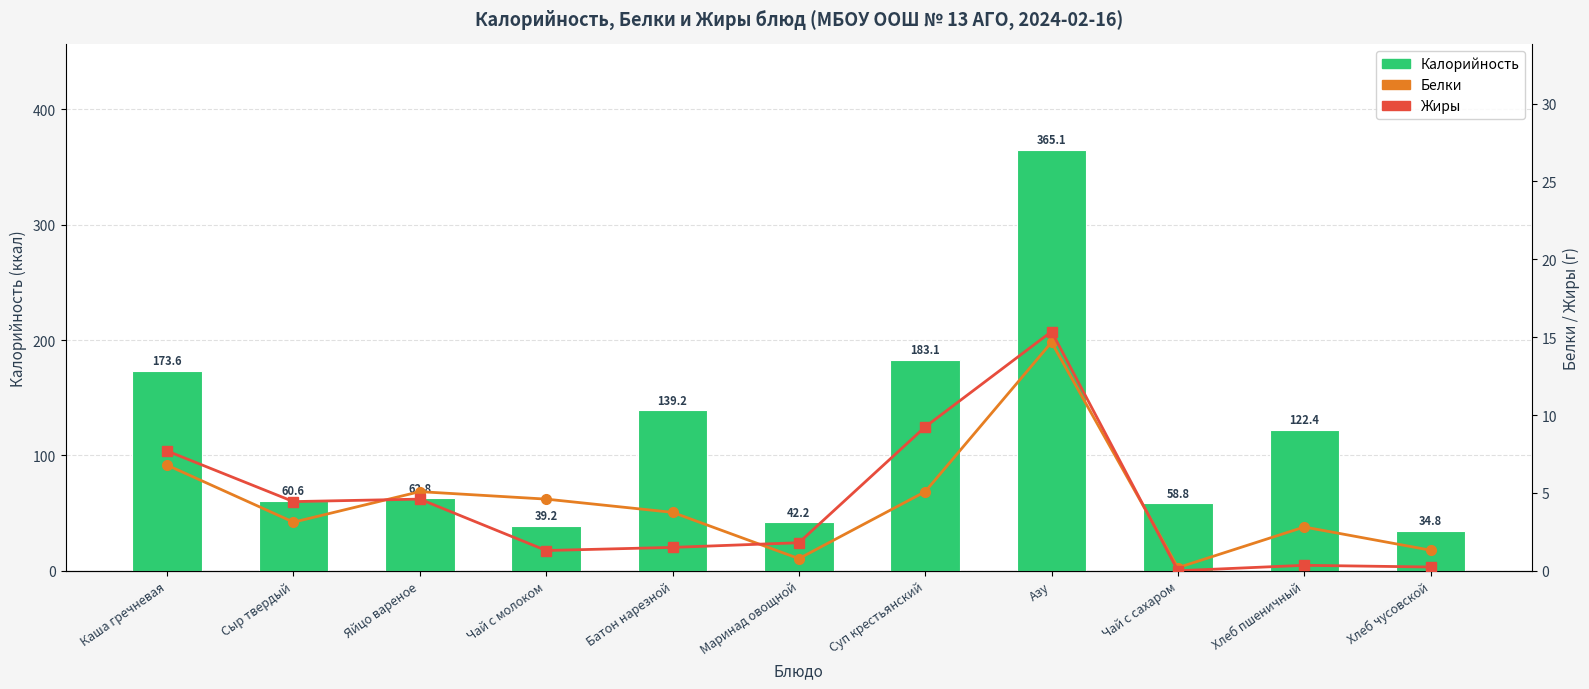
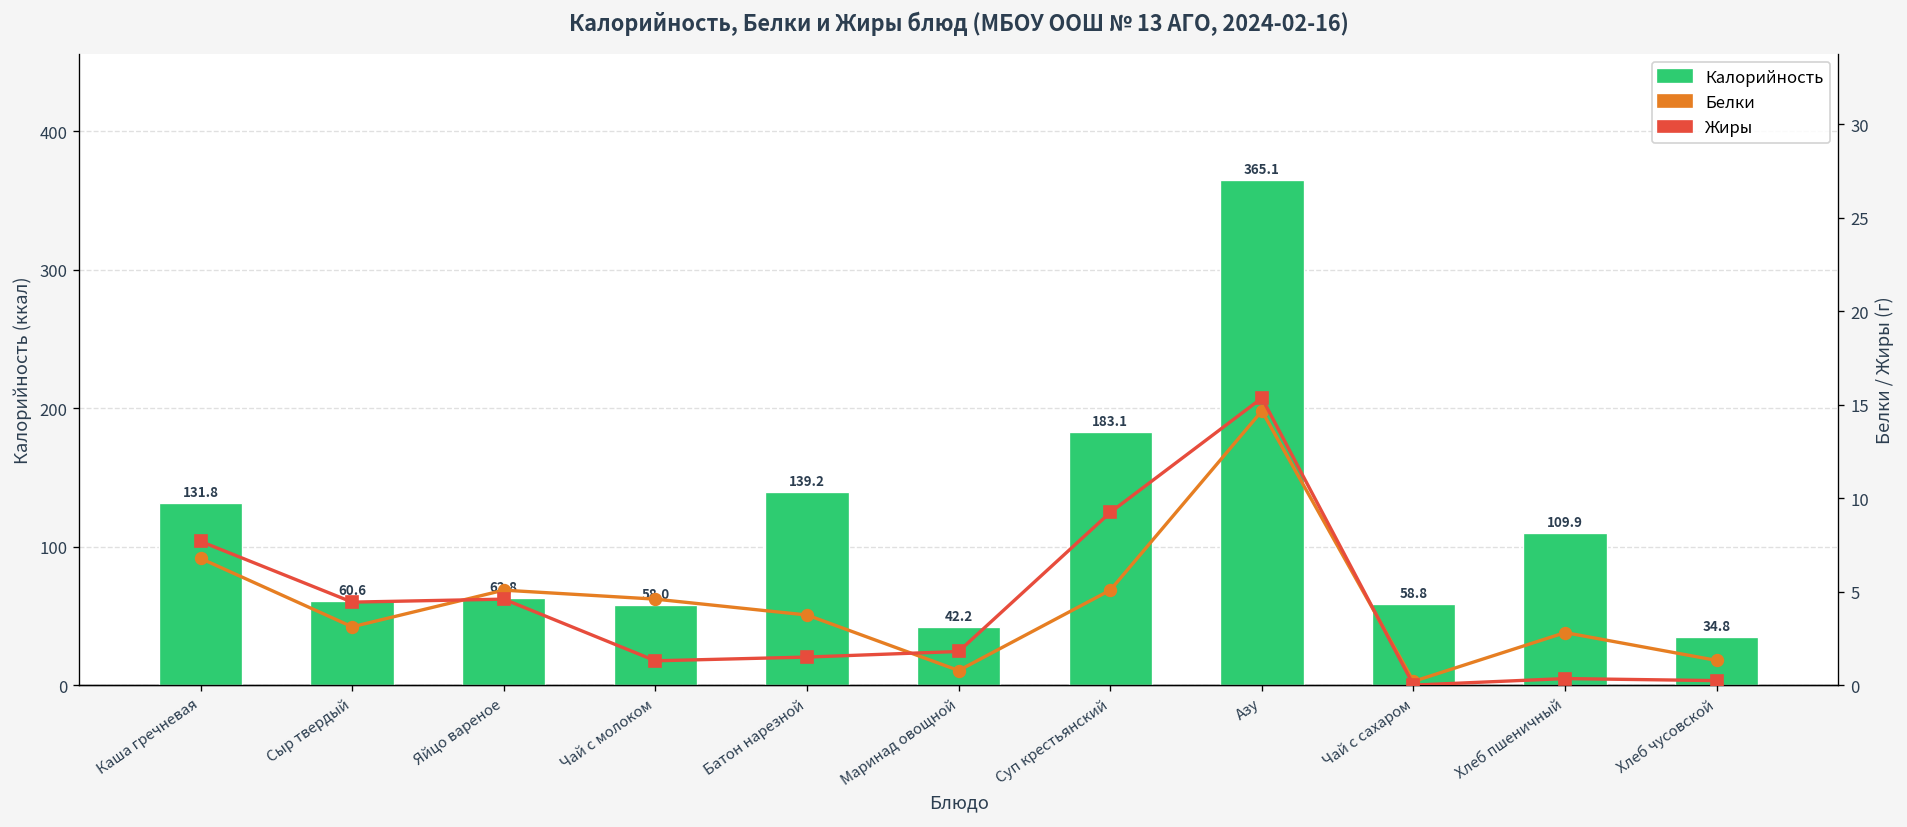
Калорийность, Каша гречневая: 173.6 -> 131.8
Калорийность, Чай с молоком: 39.2 -> 58.0
Калорийность, Хлеб пшеничный: 122.4 -> 109.9
